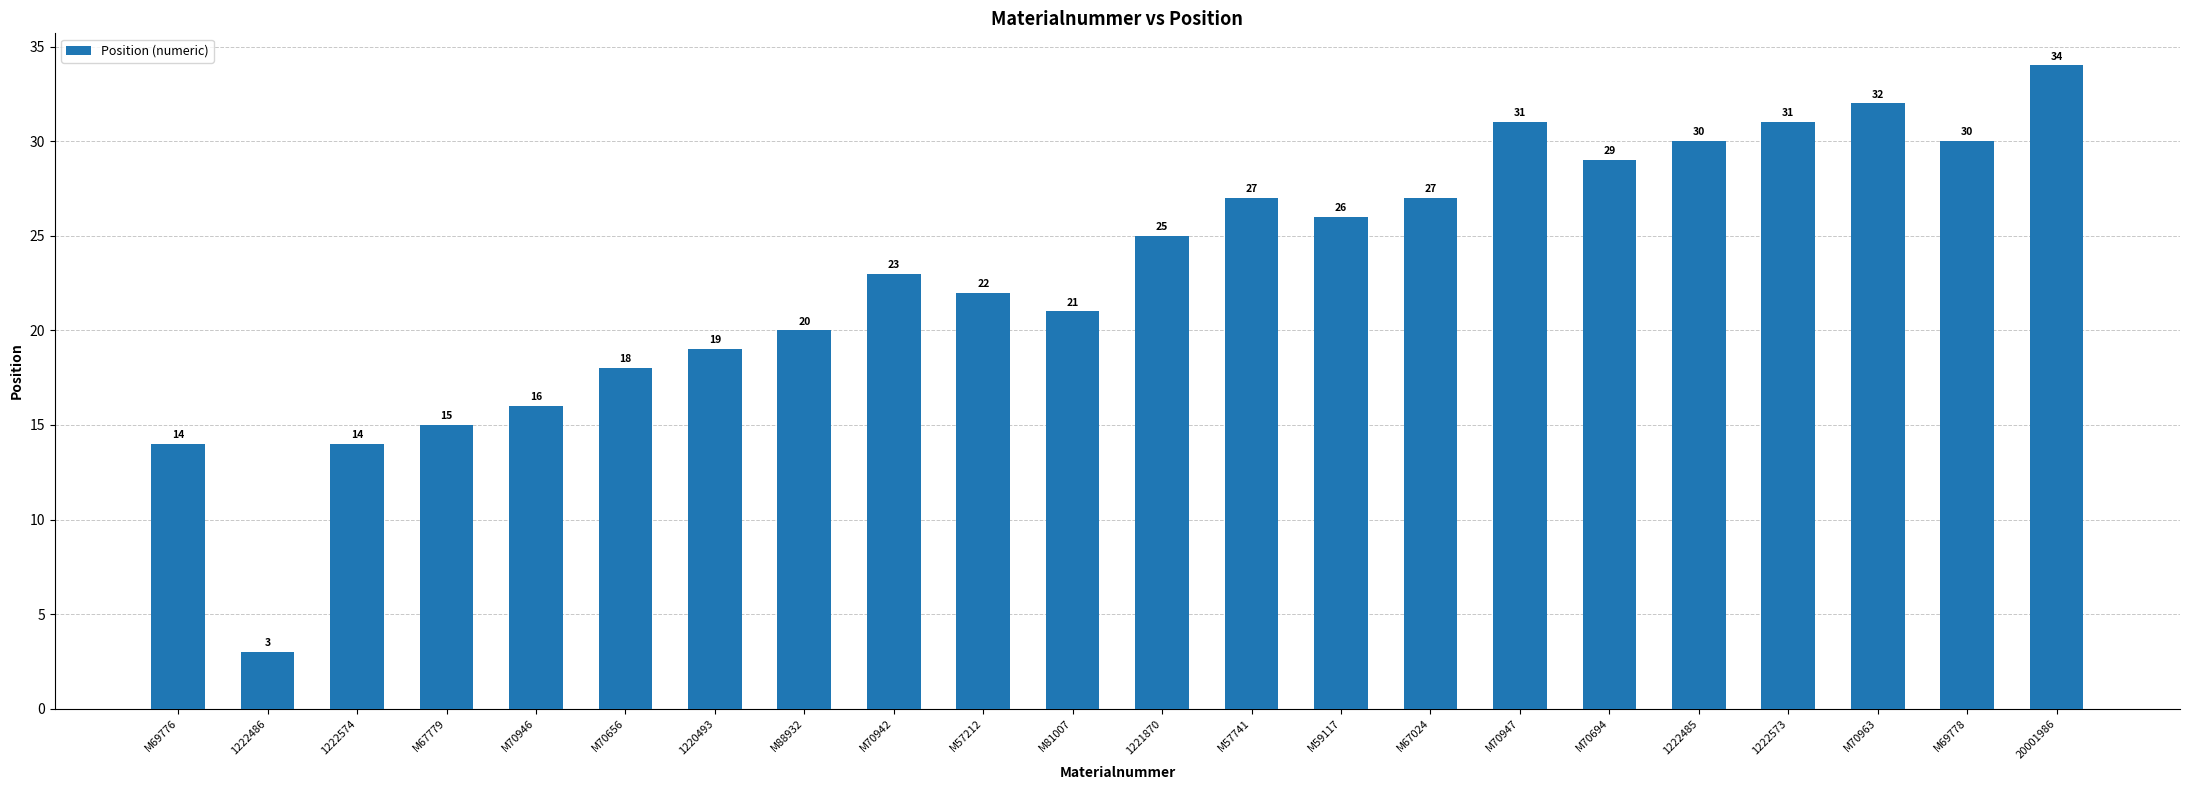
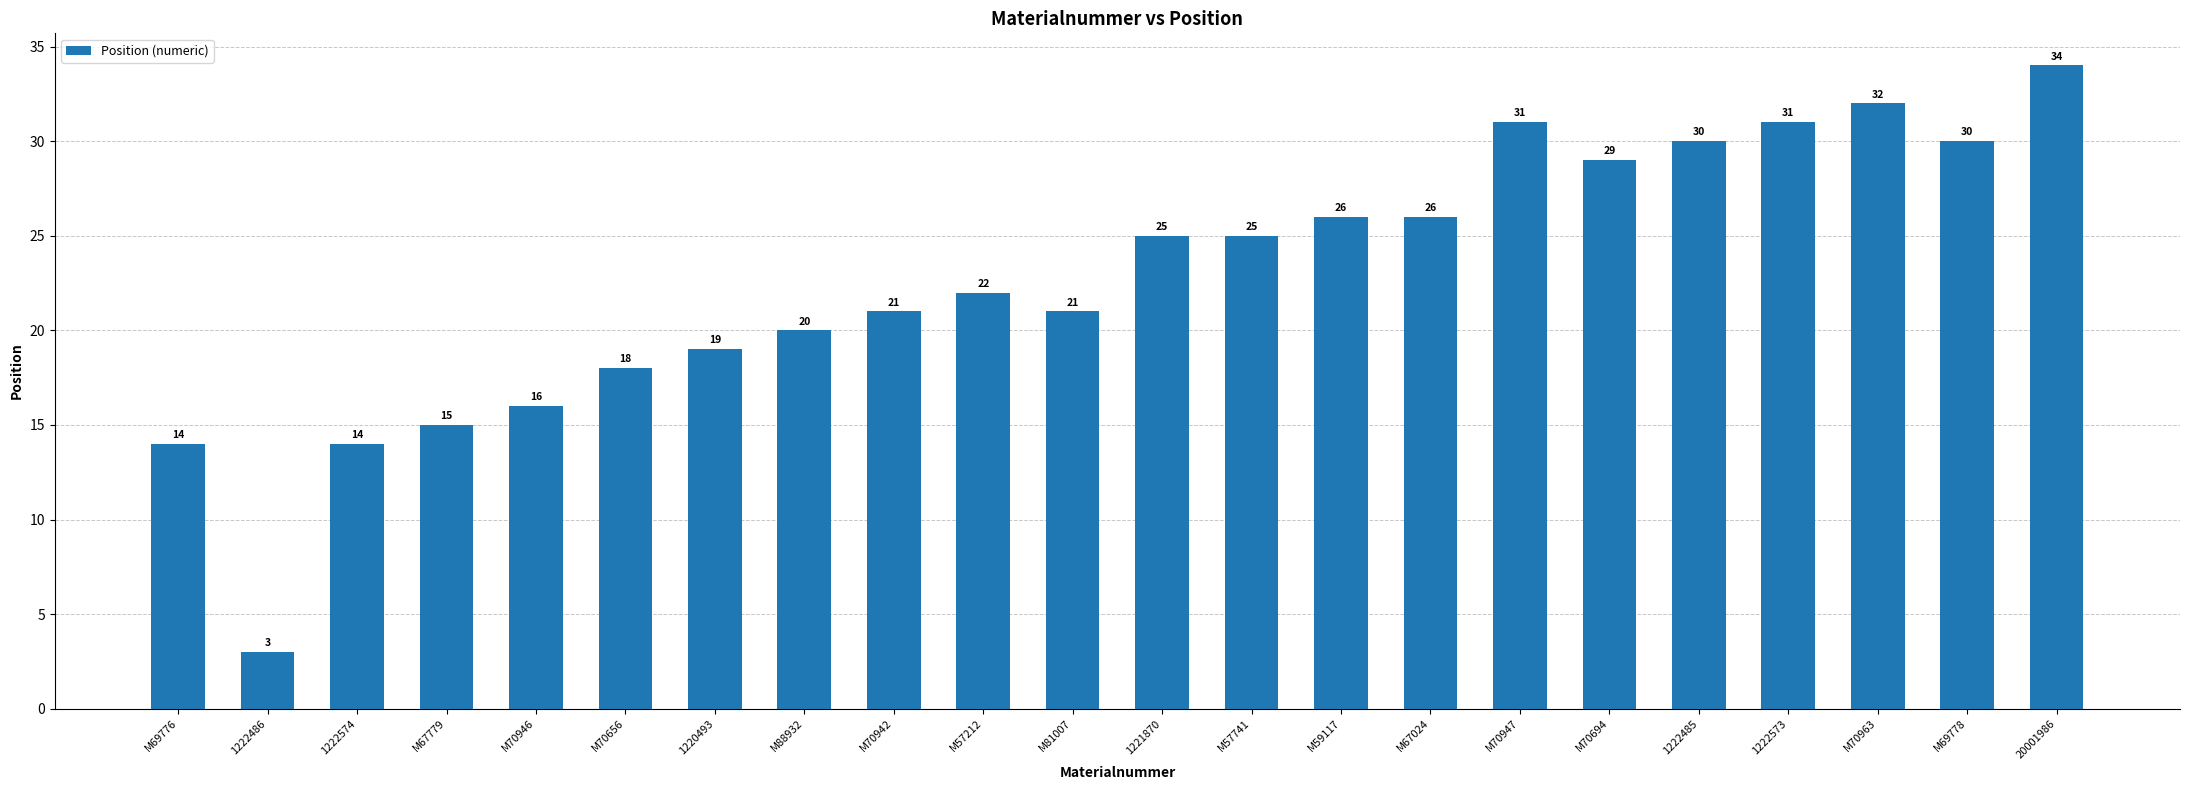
M70942: 23 -> 21
M57741: 27 -> 25
M67024: 27 -> 26
